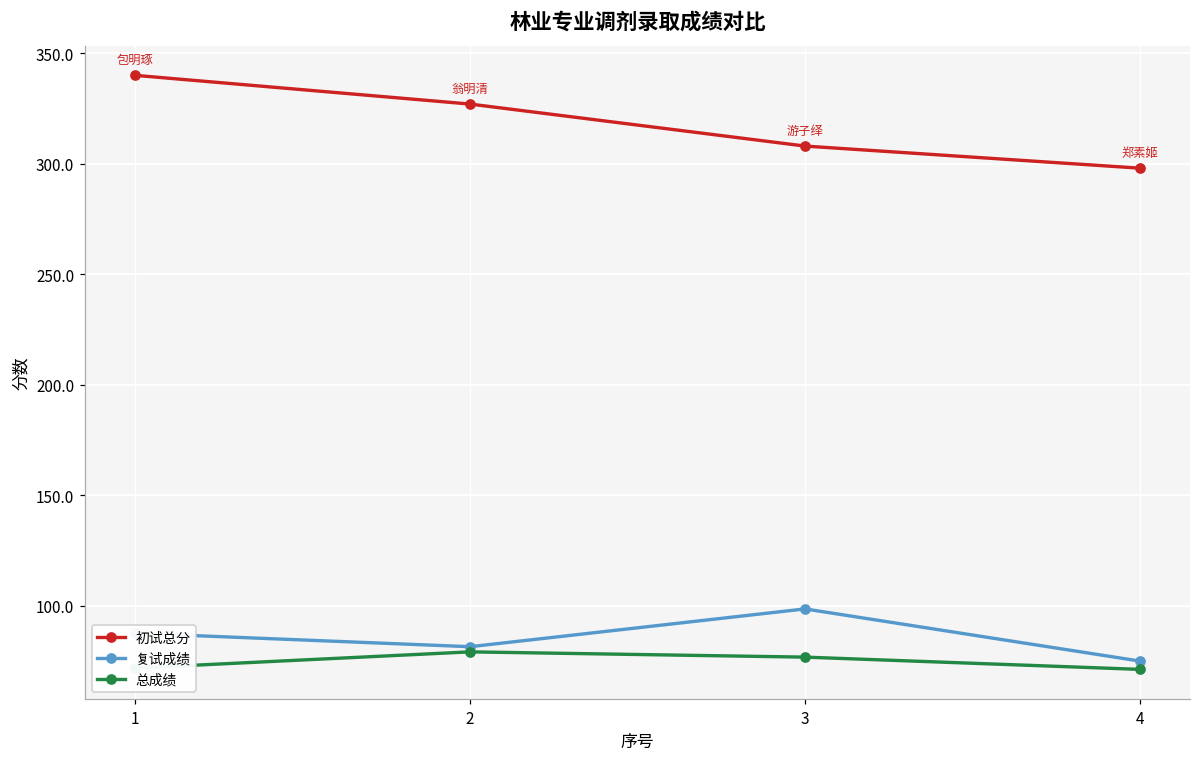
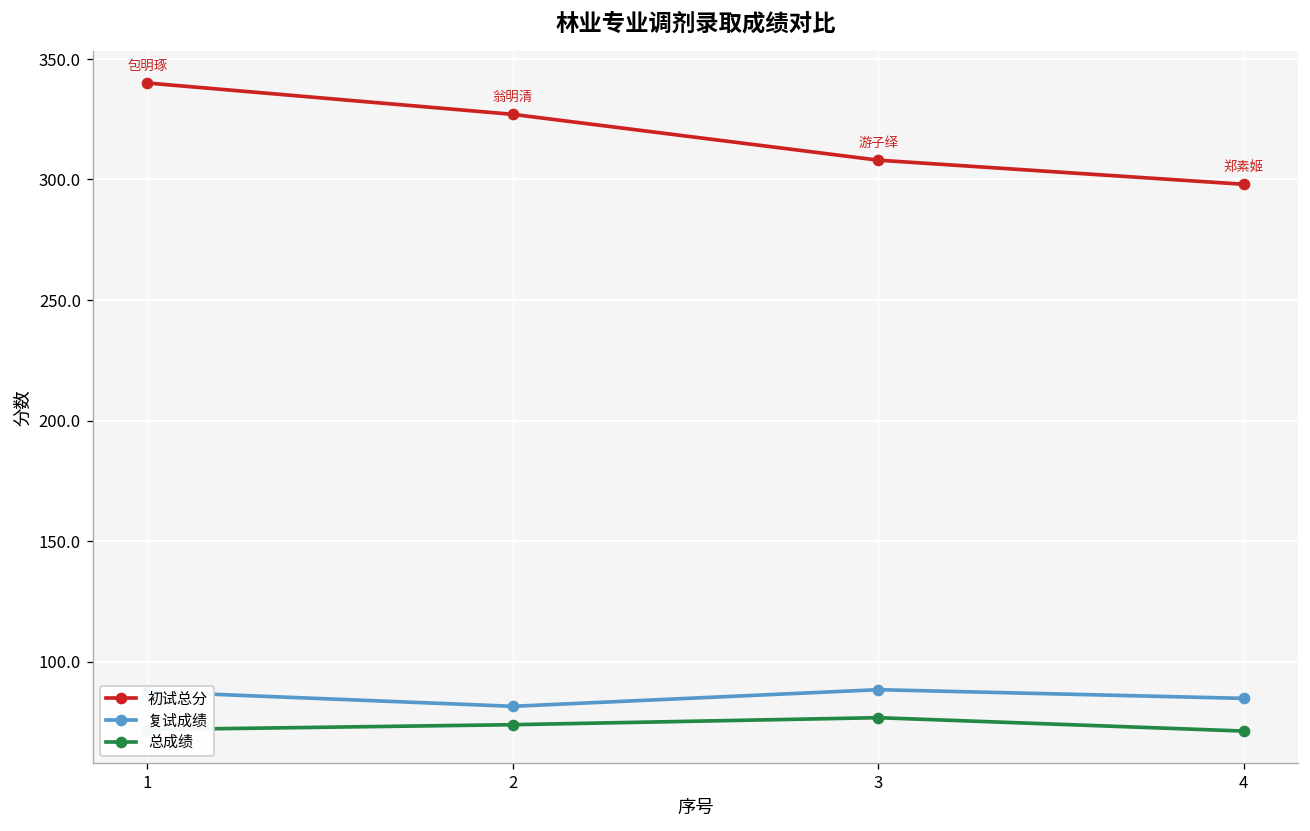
总成绩, 2: 79 -> 74
复试成绩, 3: 99 -> 88
复试成绩, 4: 75 -> 85
